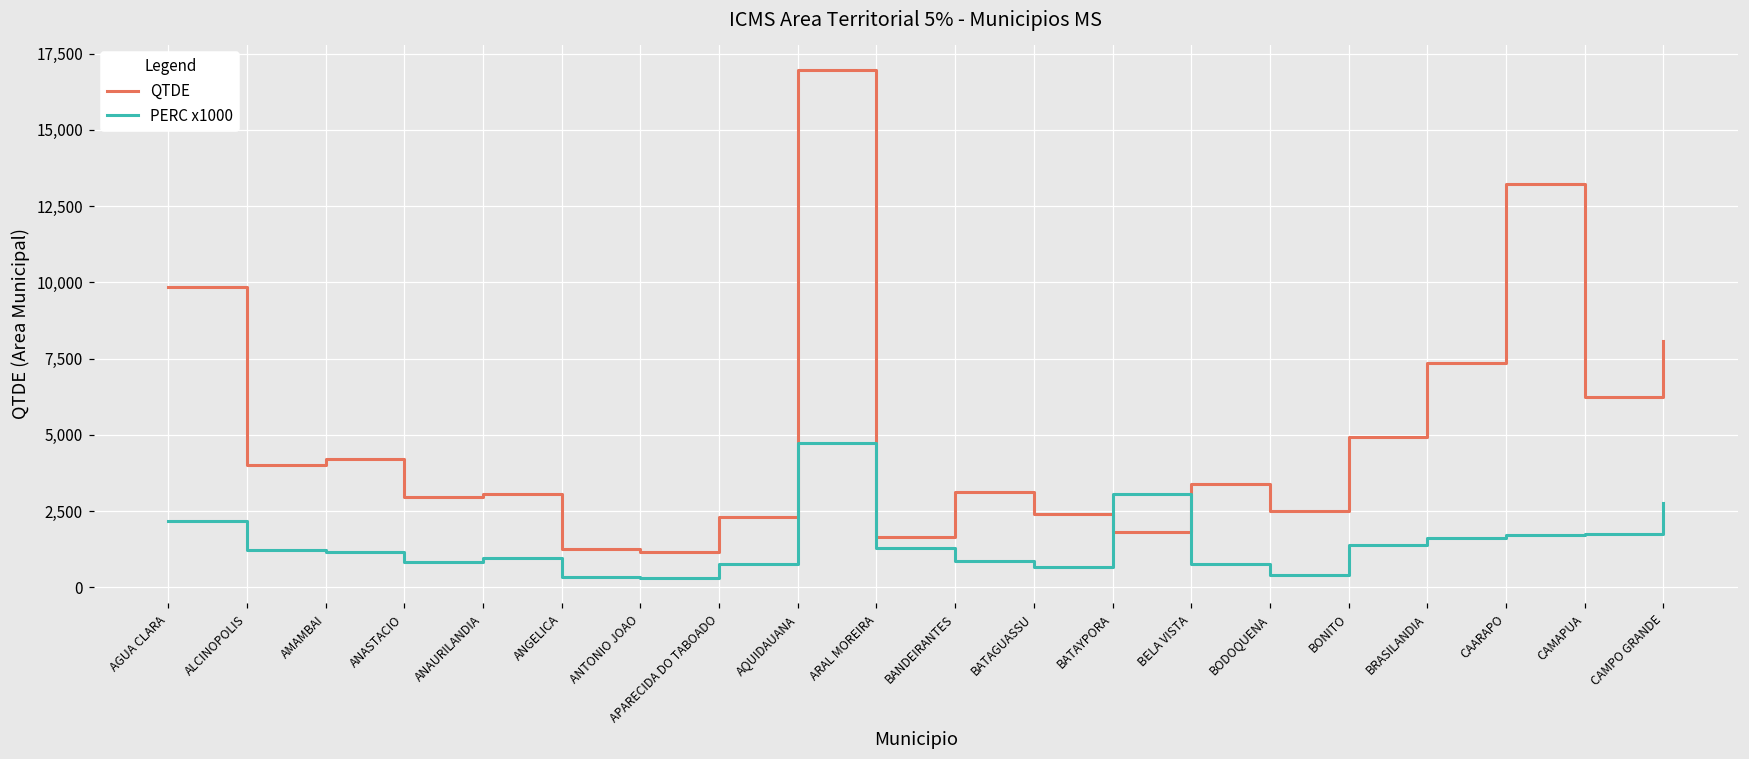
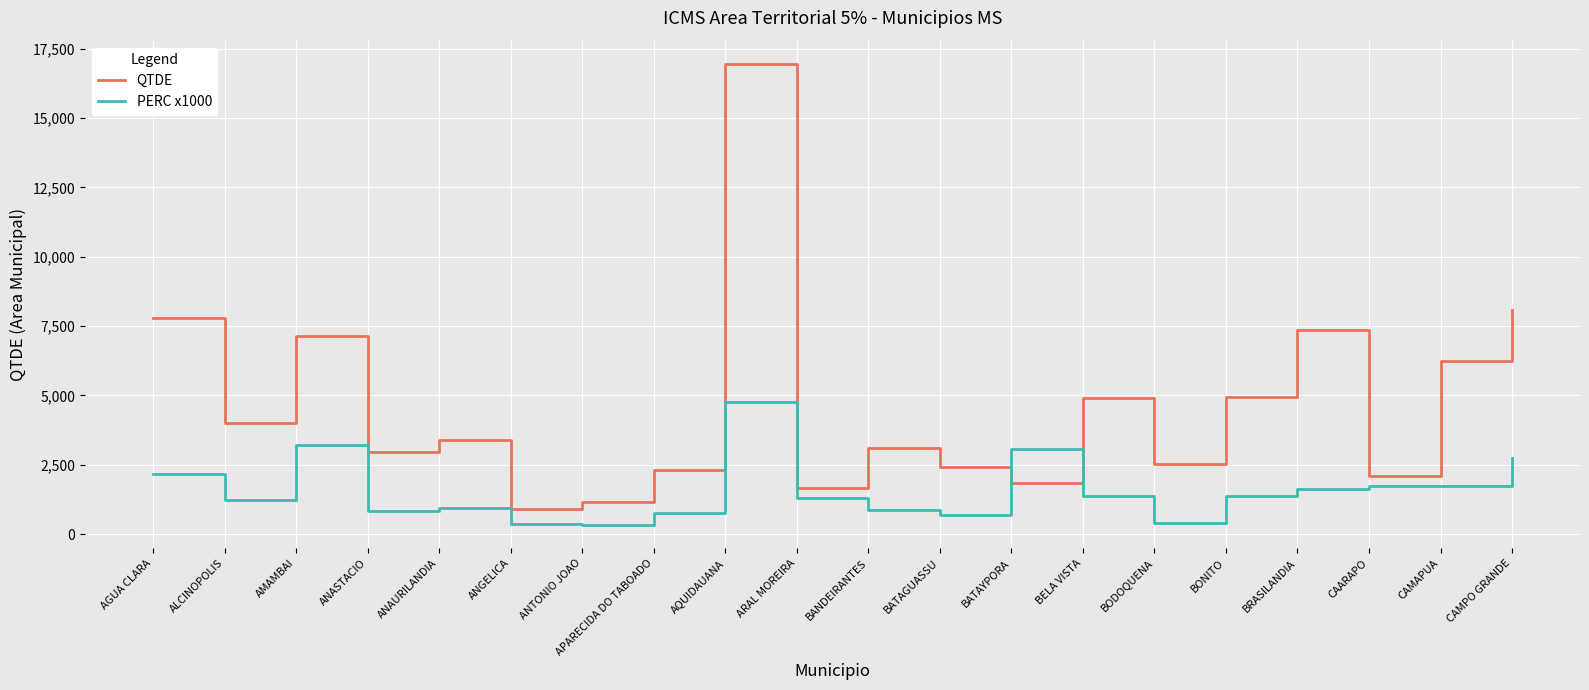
QTDE, AGUA CLARA: 9,800 -> 7,800
QTDE, AMAMBAI: 4,200 -> 7,100
PERC x1000, AMAMBAI: 1,200 -> 3,200
QTDE, ANAURILANDIA: 3,100 -> 3,400
QTDE, ANGELICA: 1,300 -> 900
QTDE, BELA VISTA: 3,400 -> 4,900
PERC x1000, BELA VISTA: 800 -> 1,400
QTDE, CAARAPO: 13,200 -> 2,100
